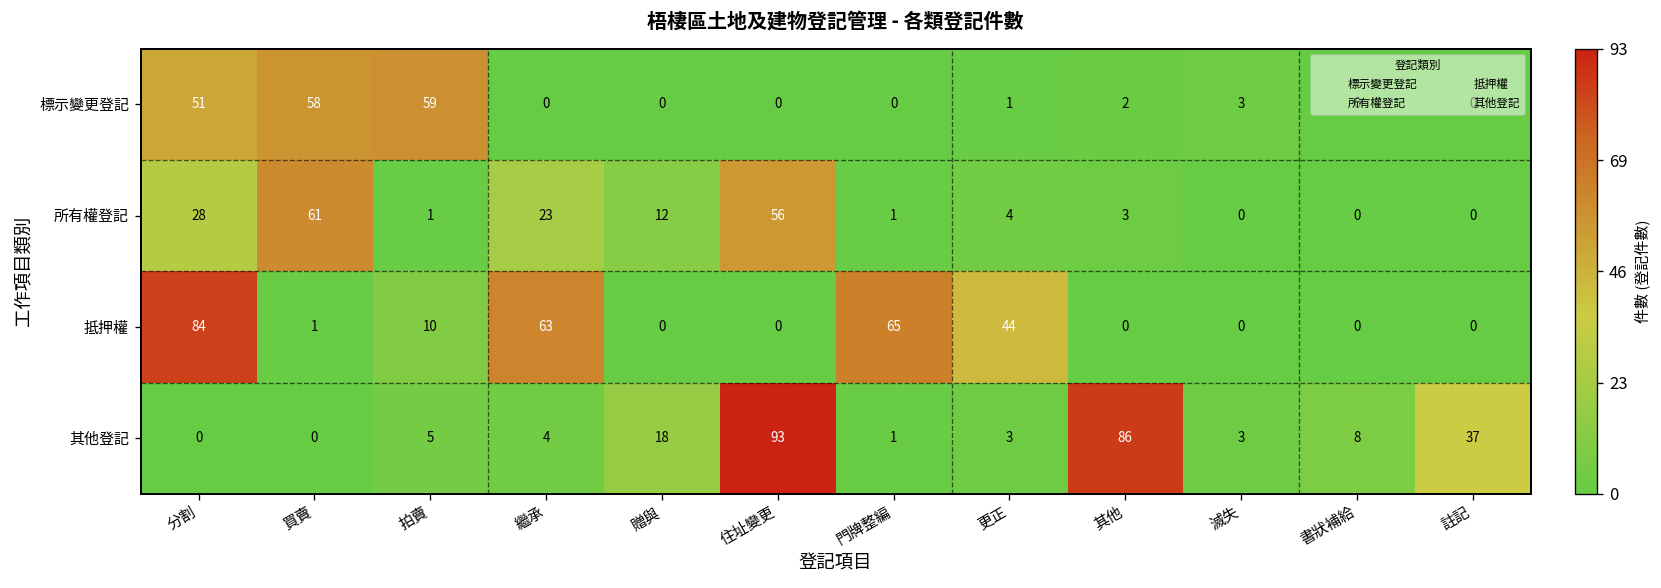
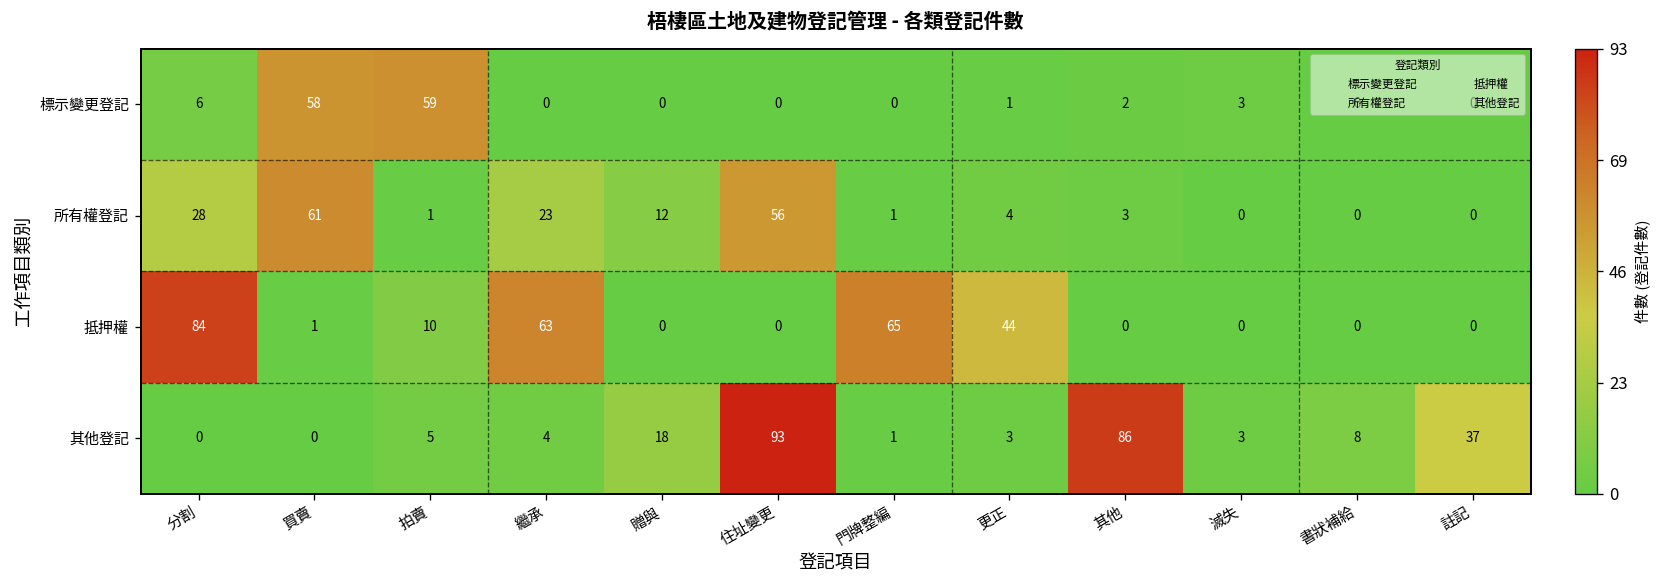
標示變更登記, 分割: 51 -> 6
